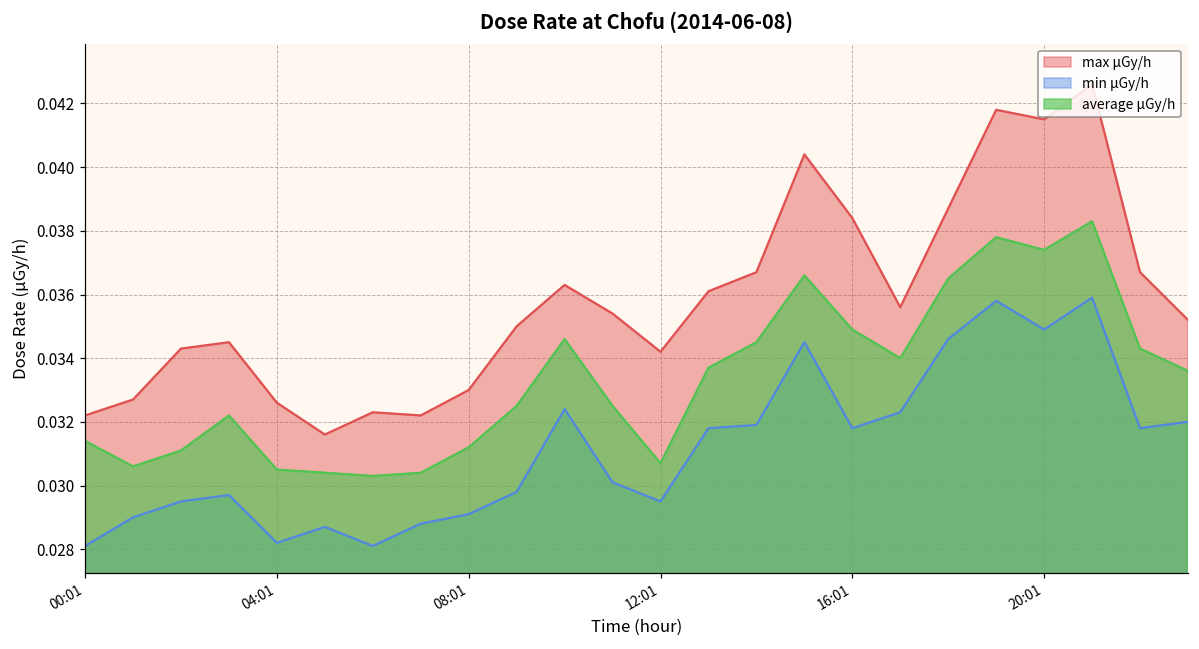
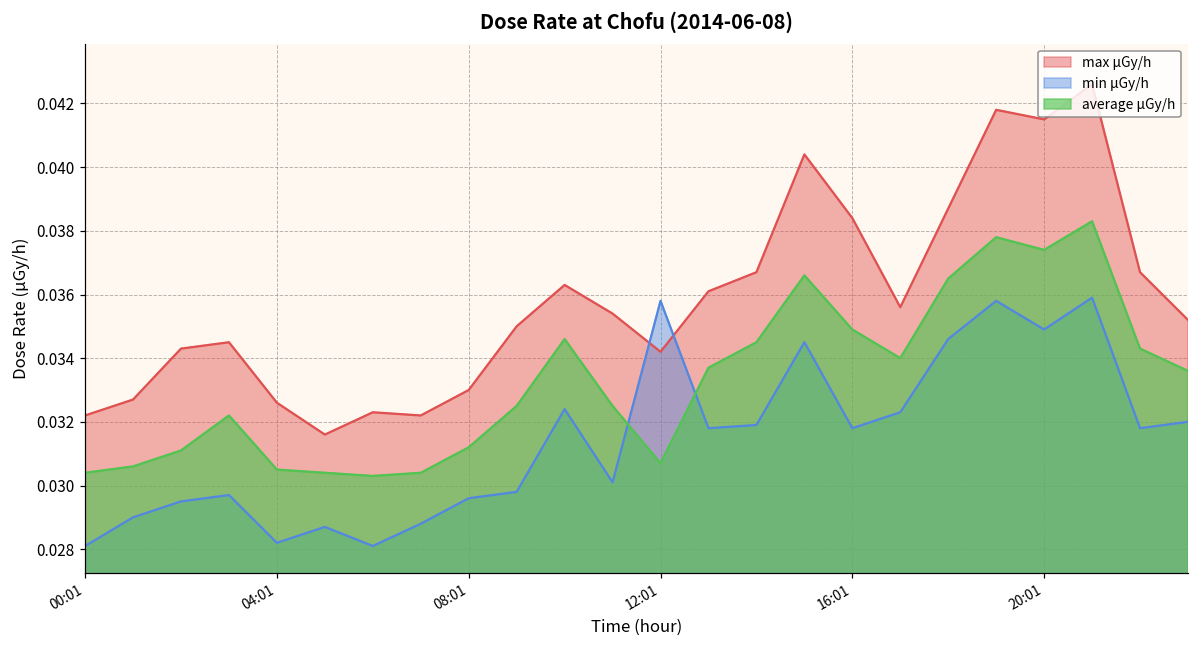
average μGy/h, 00:01: 0.0314 -> 0.0304
min μGy/h, 08:01: 0.0291 -> 0.0296
min μGy/h, 12:01: 0.0295 -> 0.0358
